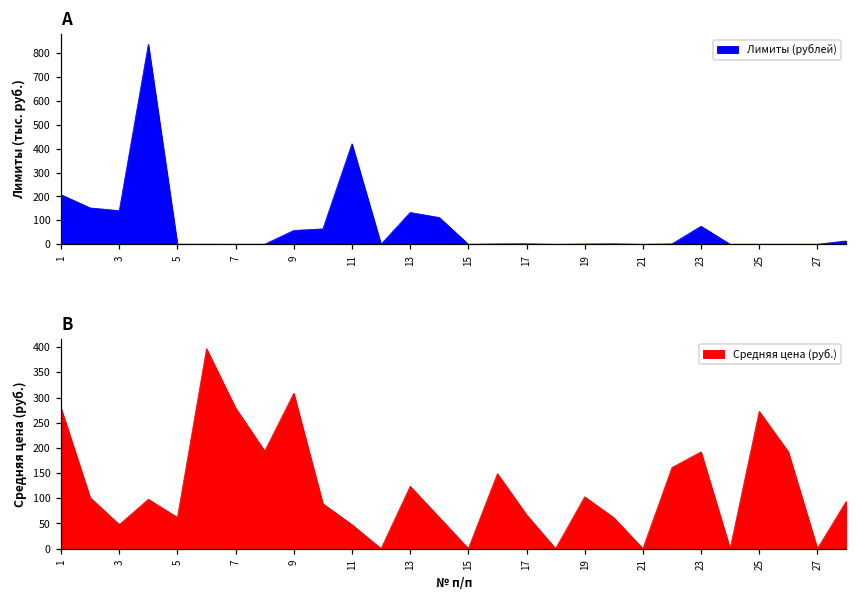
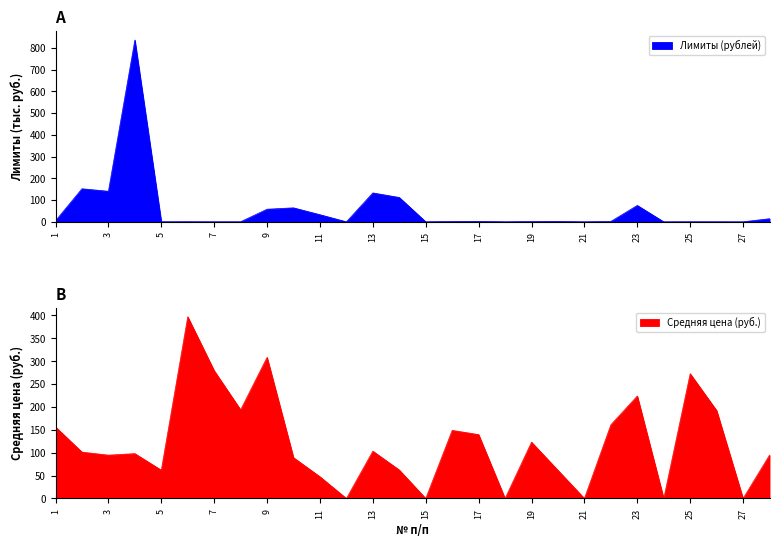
A, 1: 210 -> 0
A, 11: 420 -> 30
B, 1: 280 -> 160
B, 3: 50 -> 90
B, 13: 120 -> 100
B, 17: 70 -> 140
B, 19: 100 -> 120
B, 23: 190 -> 220
